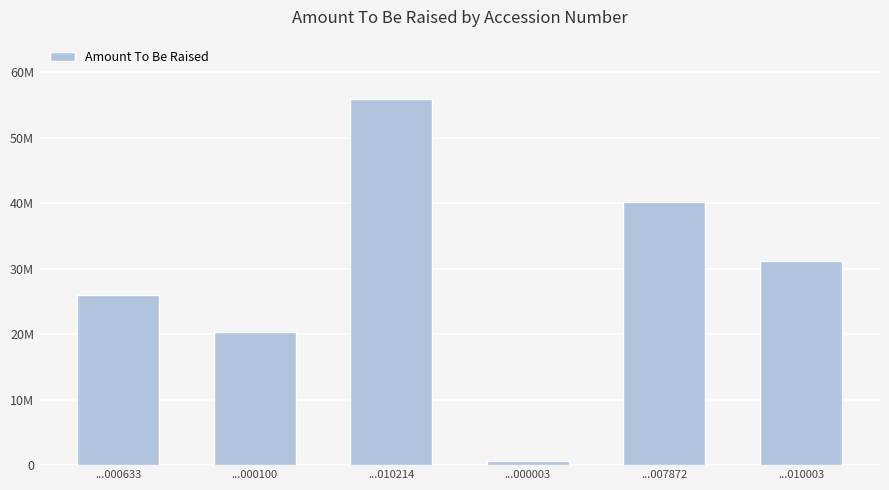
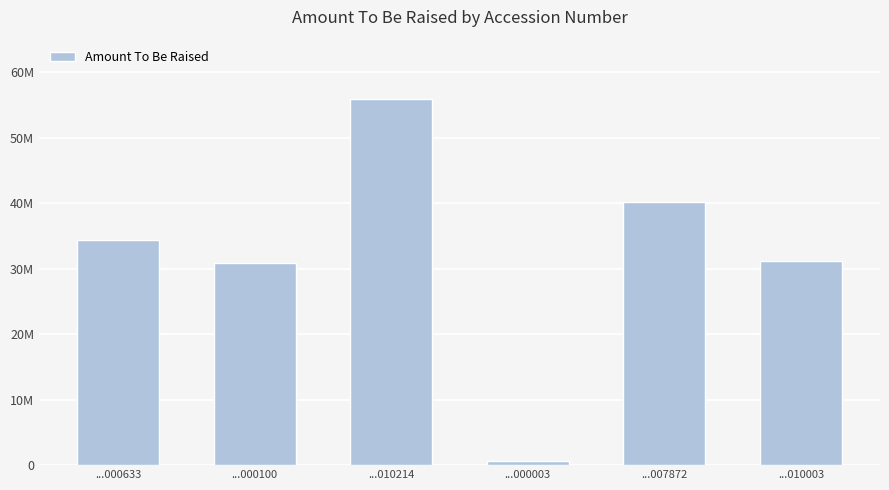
...000633: 26000000 -> 34000000
...000100: 20000000 -> 31000000
